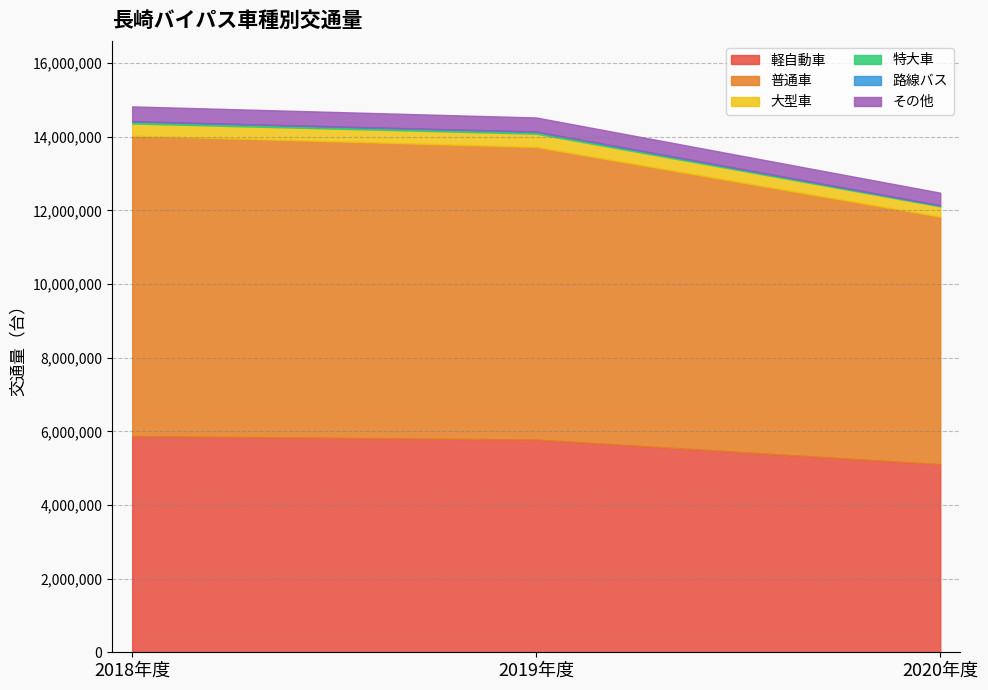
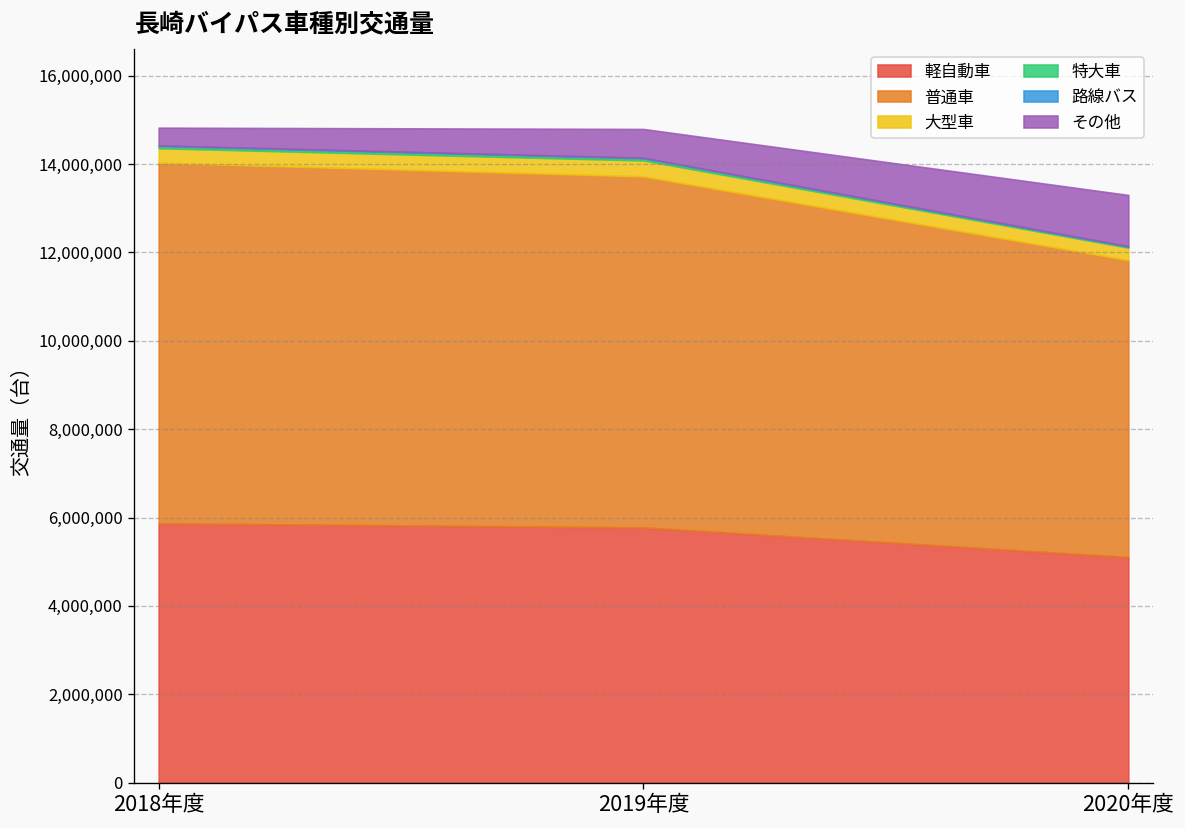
その他, 2019年度: 400,000 -> 700,000
その他, 2020年度: 300,000 -> 1,200,000
